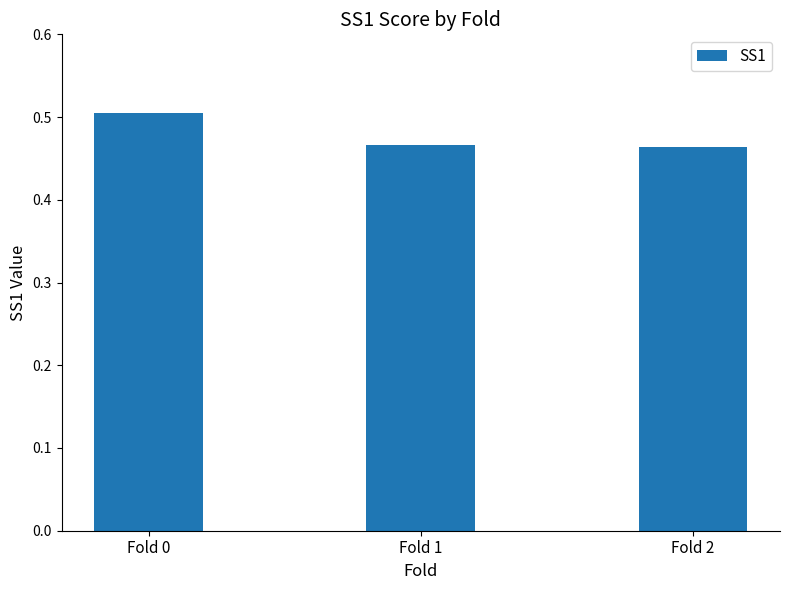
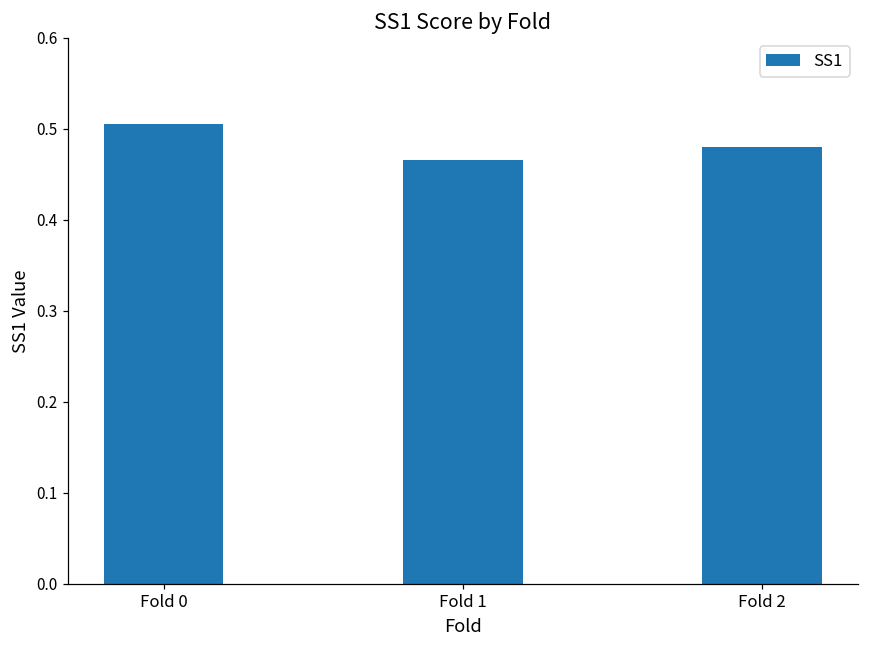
Fold 2: 0.46 -> 0.48
